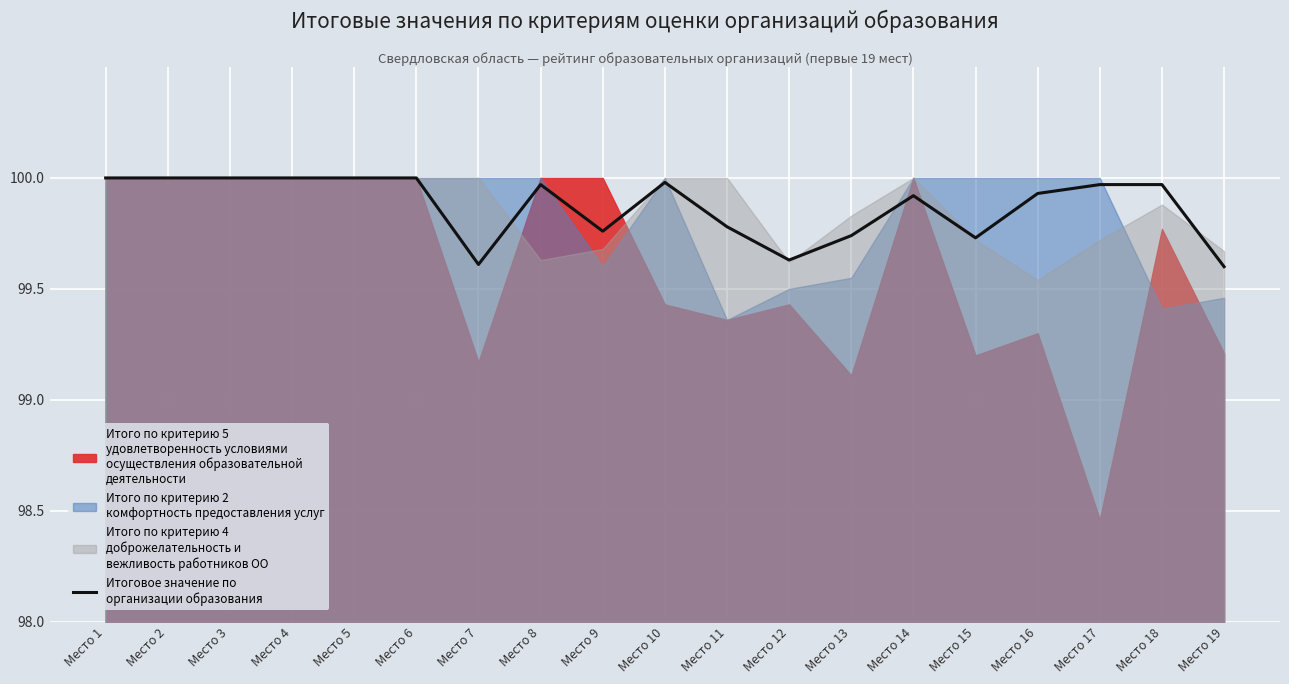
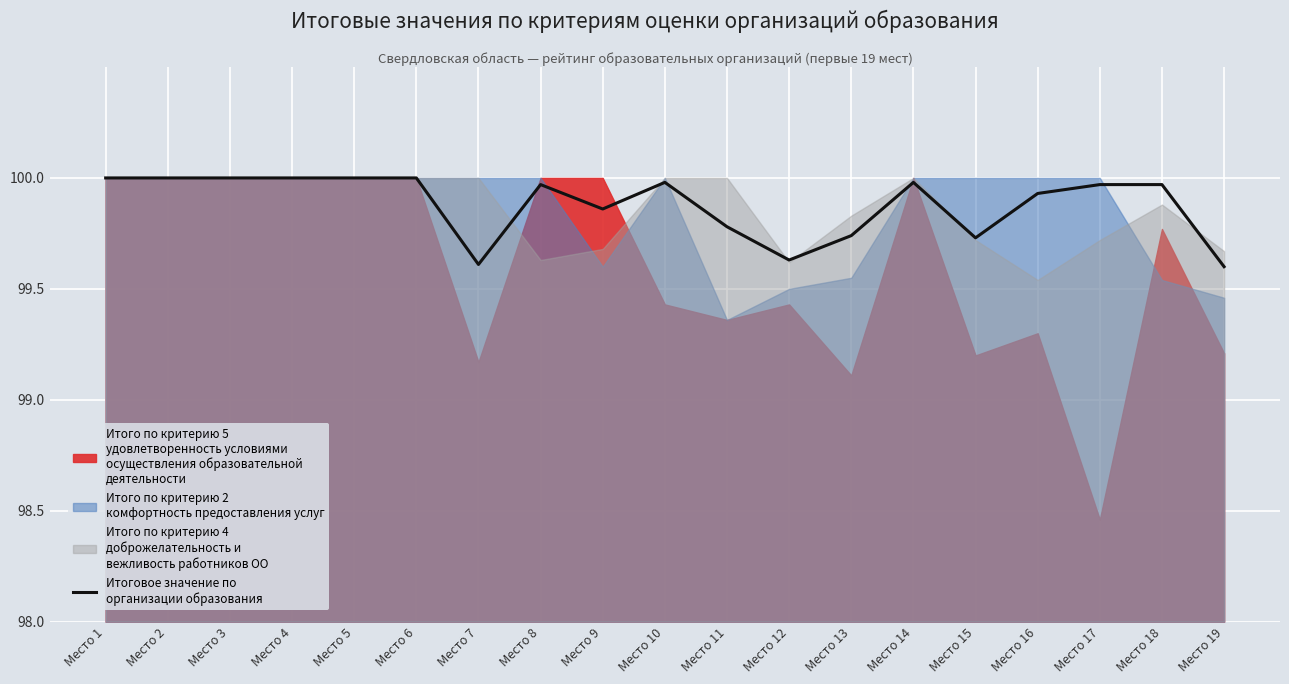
Итоговое значение по организации образования, Место 9: 99.76 -> 99.86
Итоговое значение по организации образования, Место 14: 99.92 -> 99.98
Итого по критерию 2 комфортность предоставления услуг, Место 18: 99.41 -> 99.54
